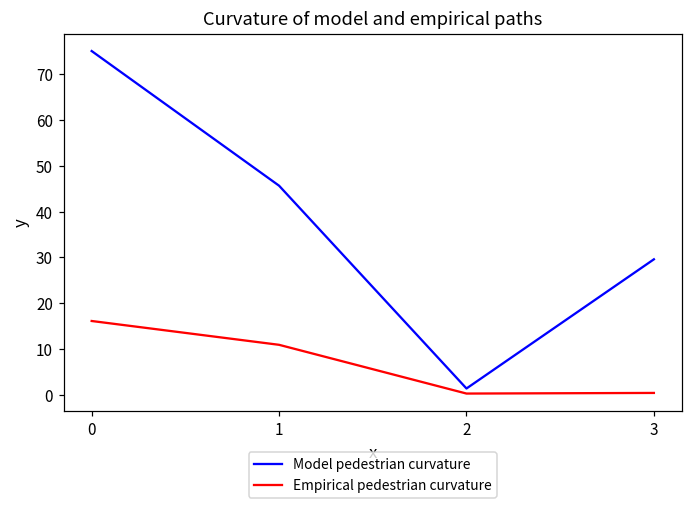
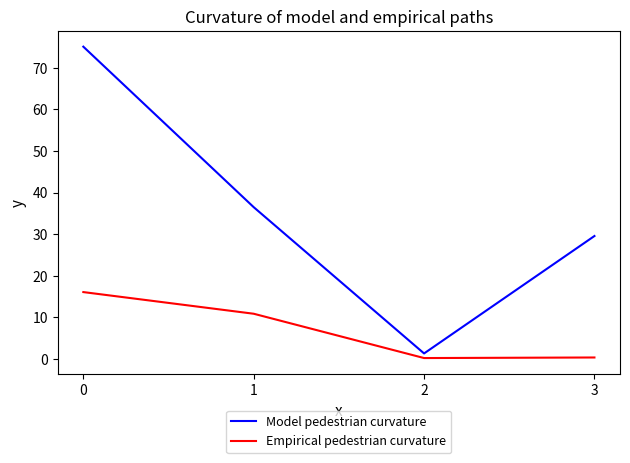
Model pedestrian curvature, 1: 46 -> 36
